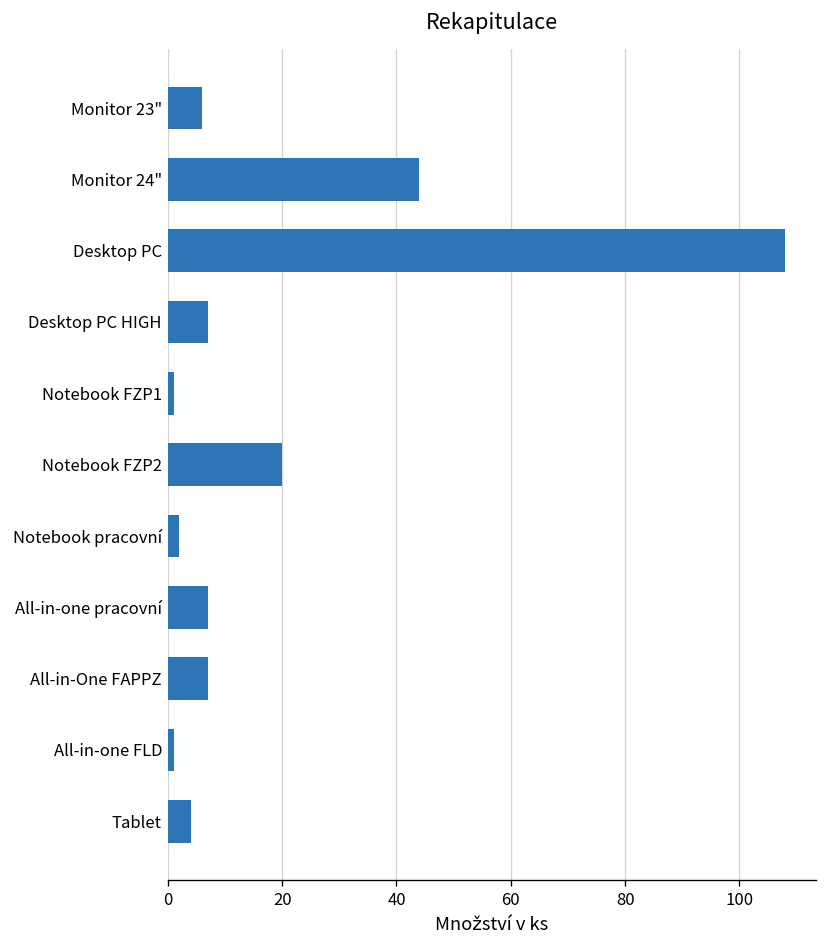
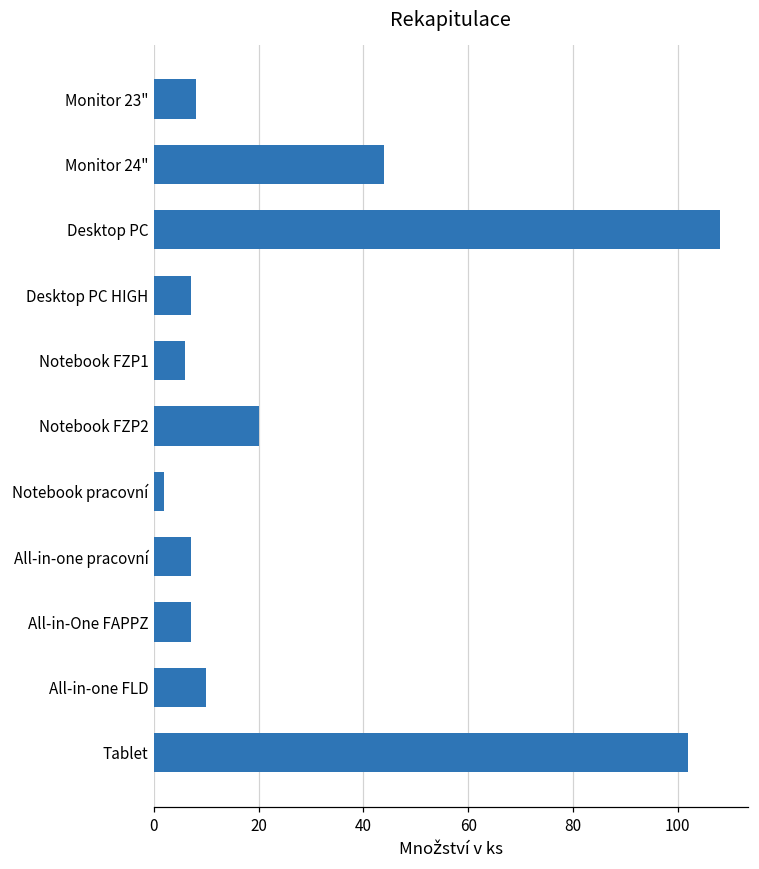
Monitor 23": 6 -> 8
Notebook FZP1: 1 -> 6
All-in-one FLD: 1 -> 10
Tablet: 4 -> 102
